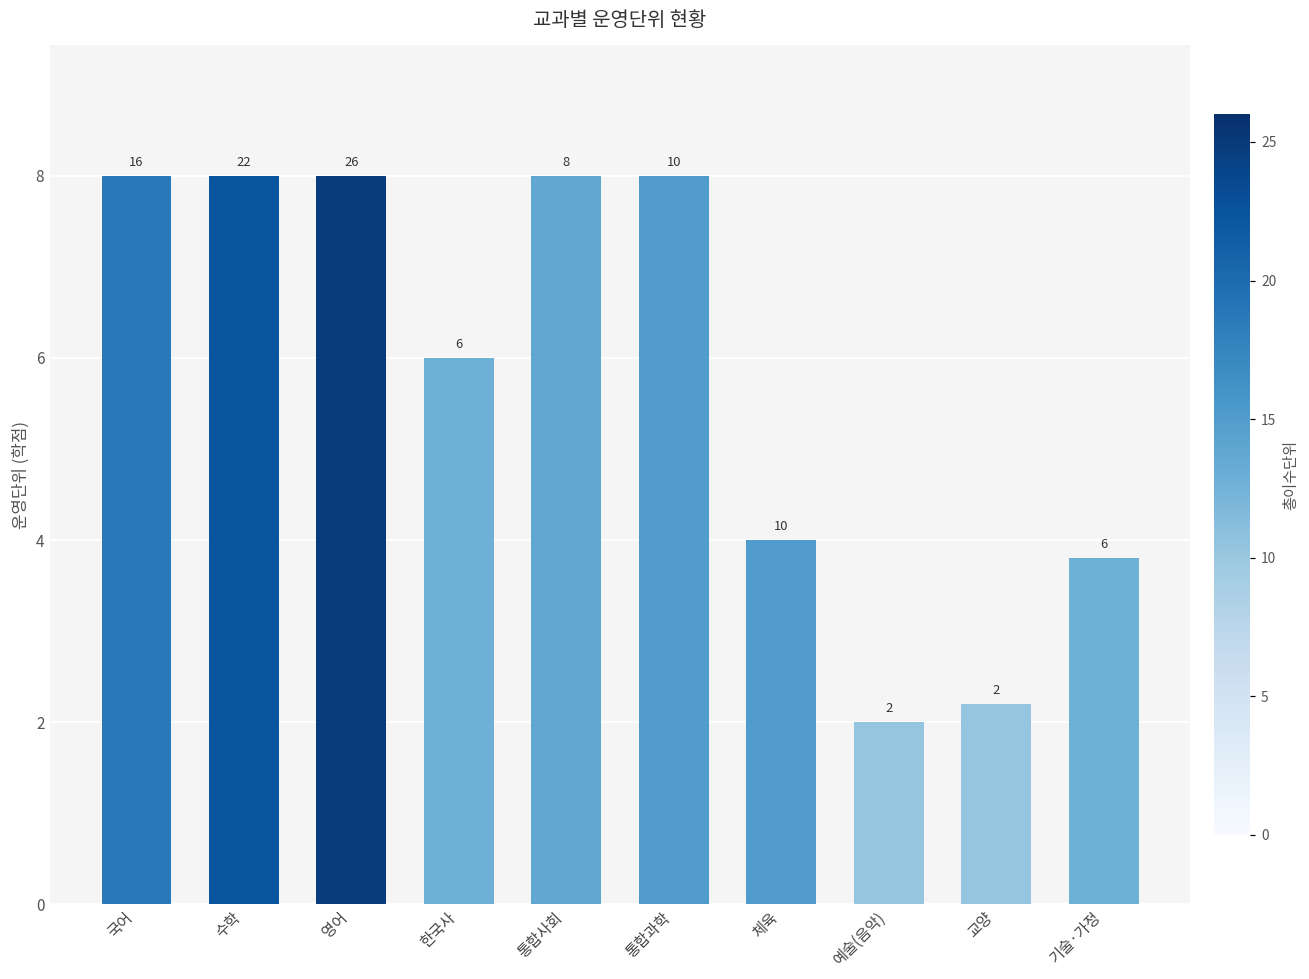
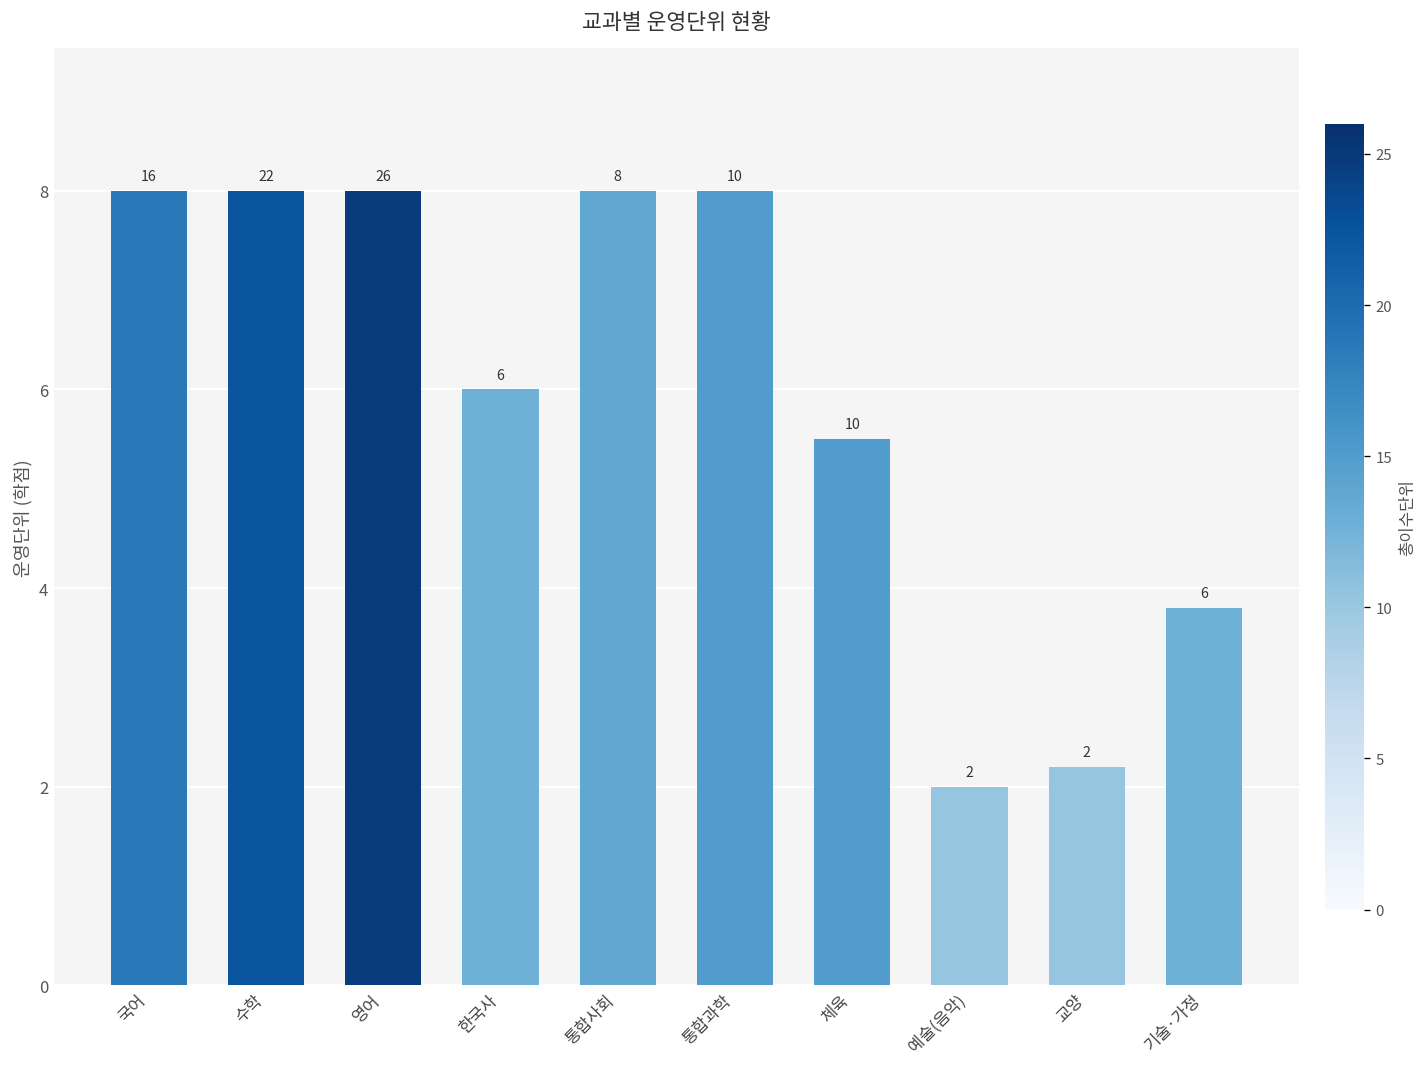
체육: 4.0 -> 5.5
